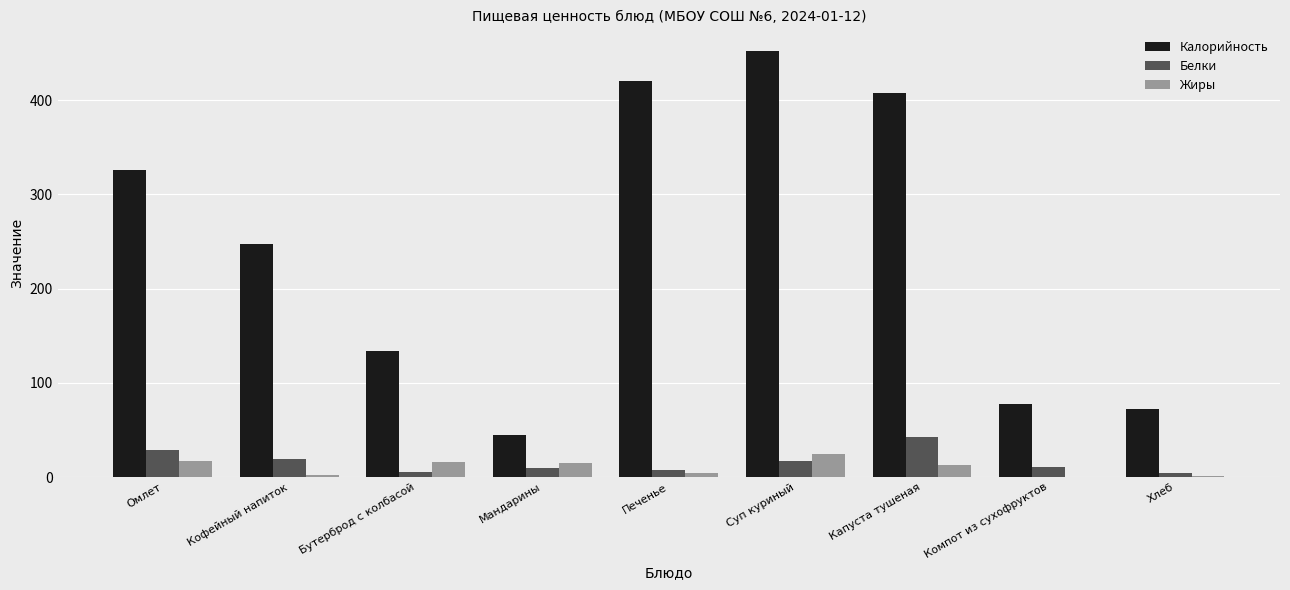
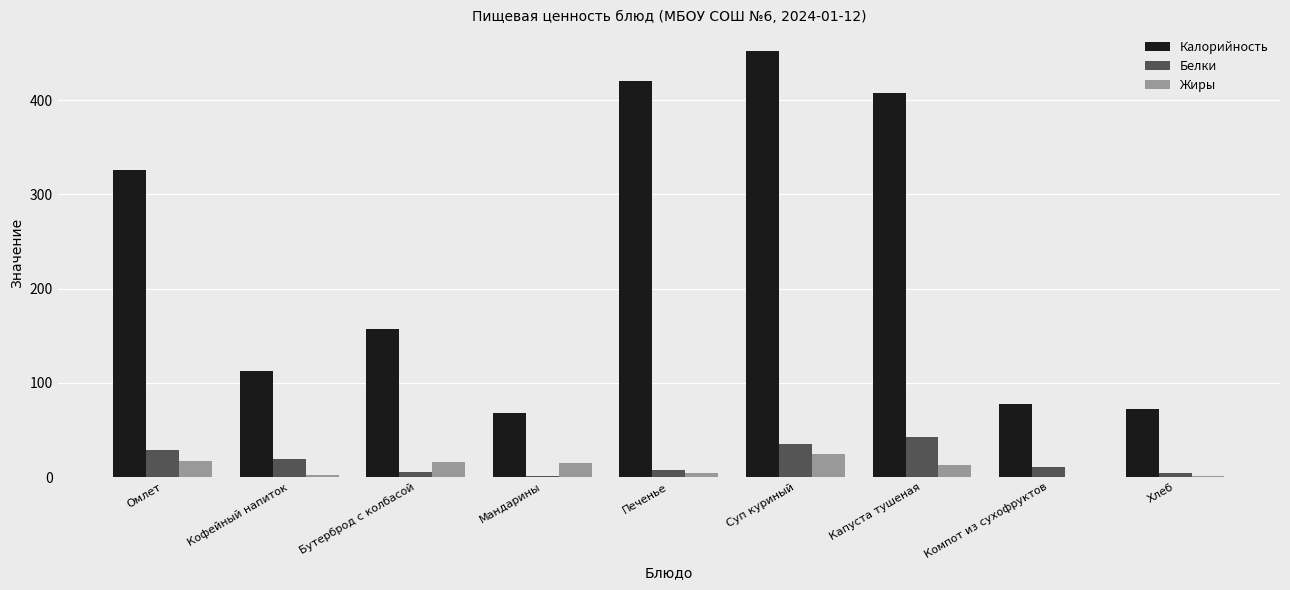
Калорийность, Кофейный напиток: 250 -> 110
Калорийность, Бутерброд с колбасой: 130 -> 160
Калорийность, Мандарины: 40 -> 70
Белки, Мандарины: 10 -> 0
Белки, Суп куриный: 20 -> 40
